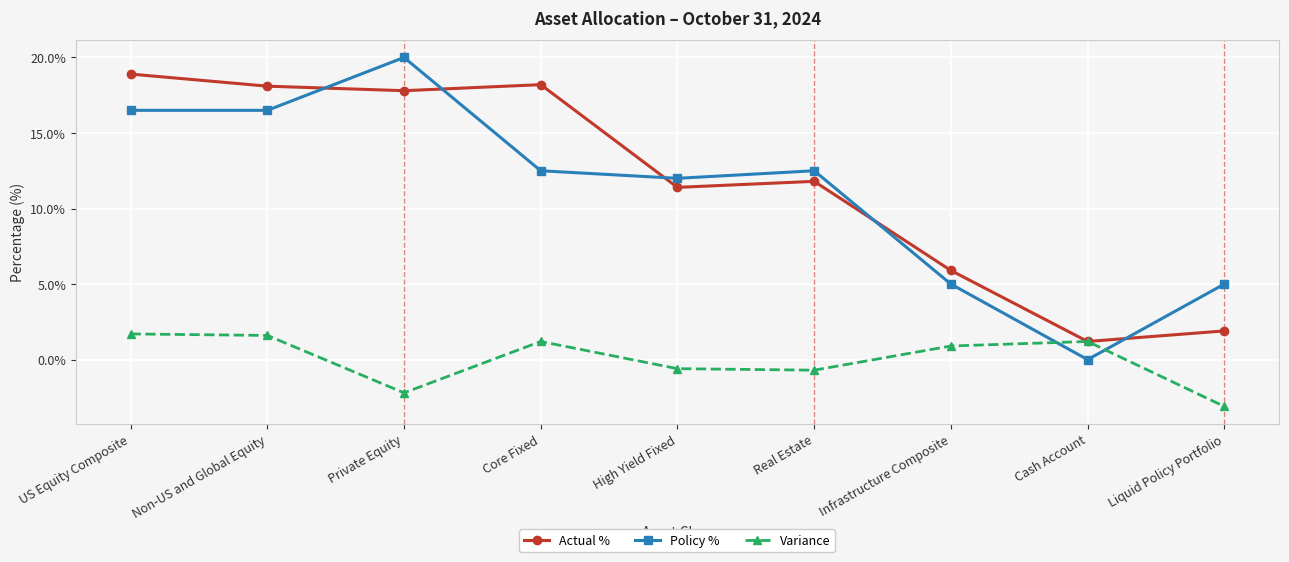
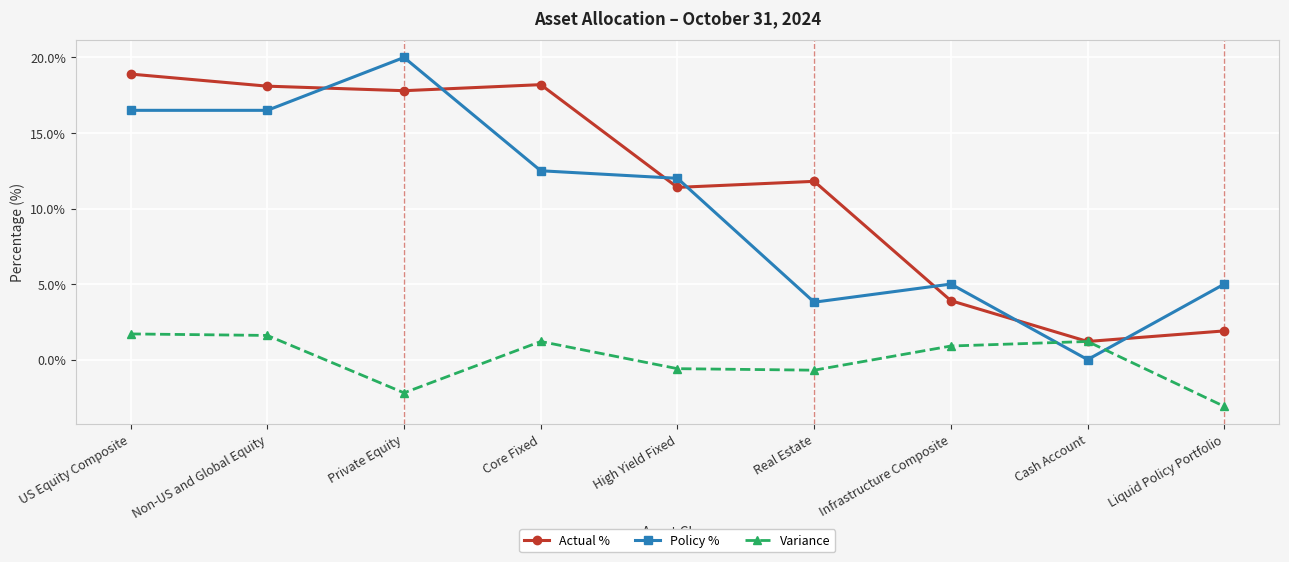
Policy %, Real Estate: 12.5% -> 3.8%
Actual %, Infrastructure Composite: 5.9% -> 3.9%
